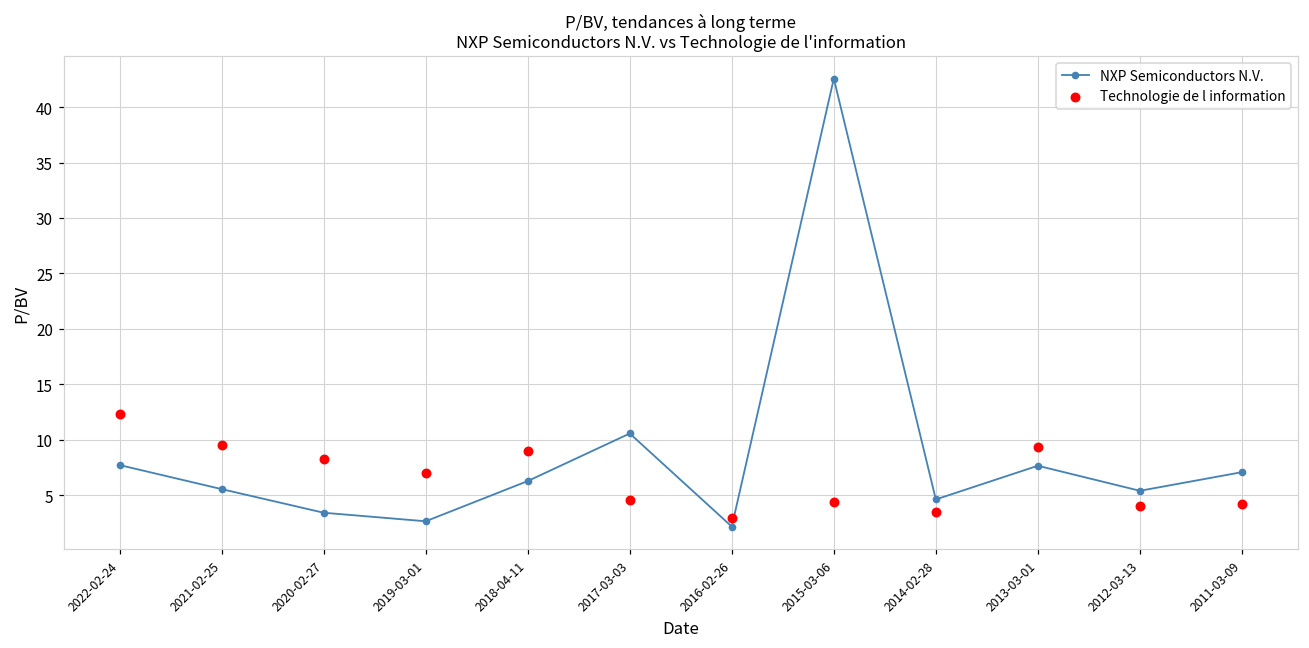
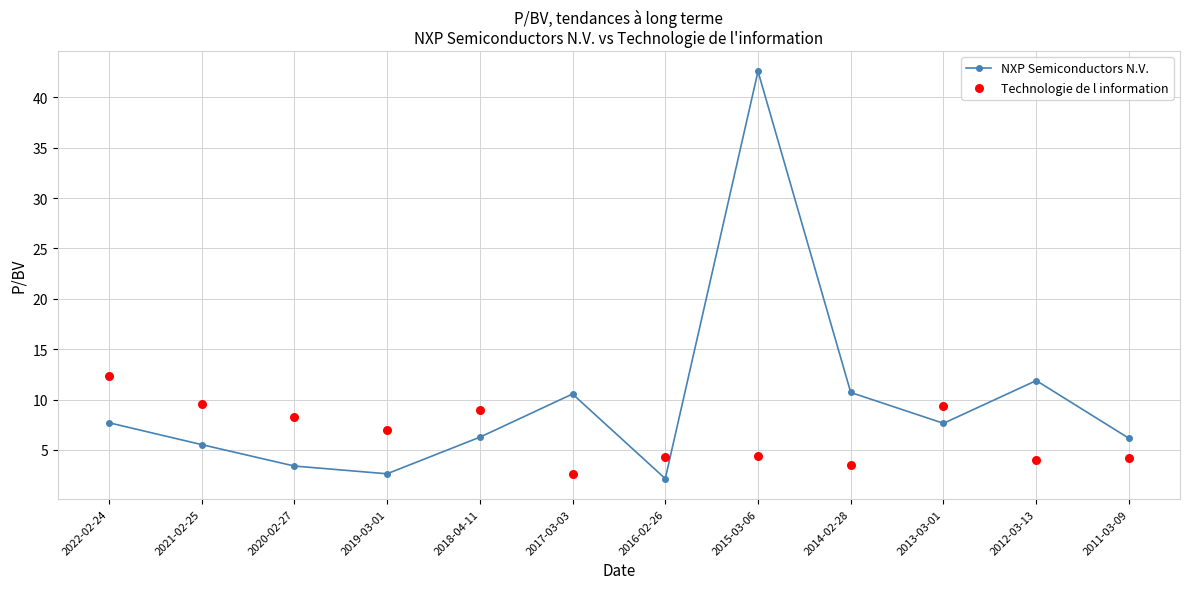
Technologie de l information, 2017-03-03: 4.5 -> 2.6
Technologie de l information, 2016-02-26: 2.9 -> 4.3
NXP Semiconductors N.V., 2014-02-28: 4.6 -> 10.7
NXP Semiconductors N.V., 2012-03-13: 5.4 -> 11.9
NXP Semiconductors N.V., 2011-03-09: 7.1 -> 6.2
